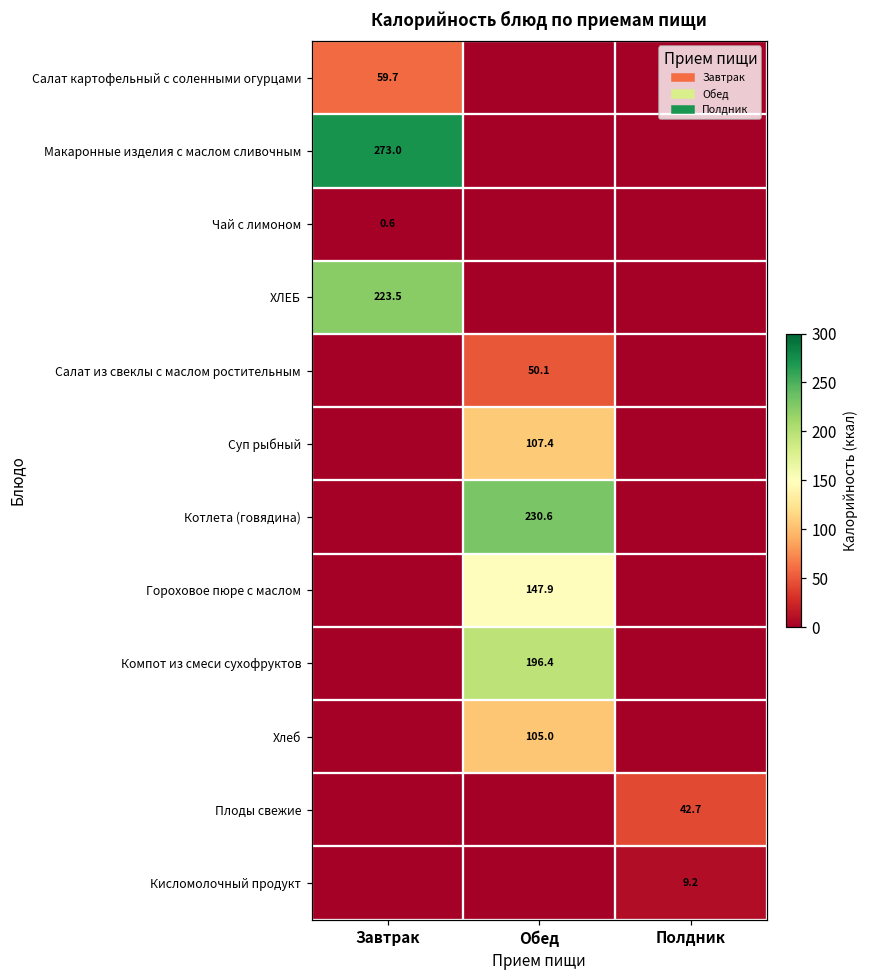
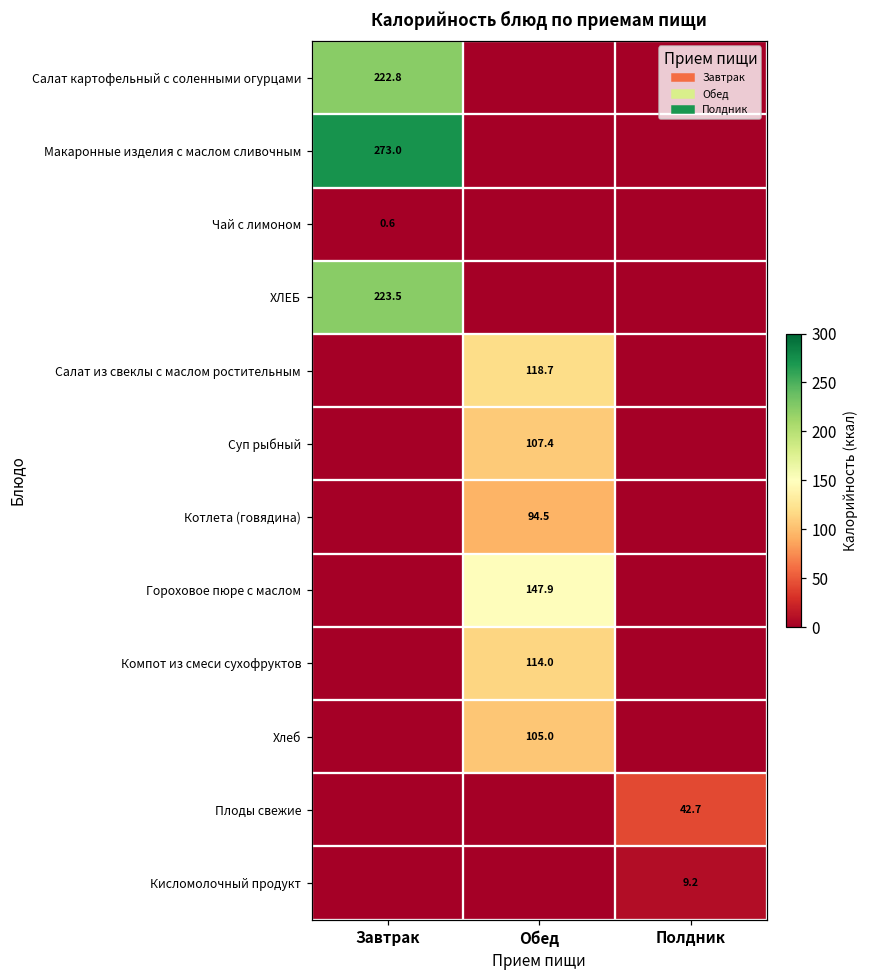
Салат картофельный с соленными огурцами, Завтрак: 59.7 -> 222.8
Салат из свеклы с маслом ростительным, Обед: 50.1 -> 118.7
Котлета (говядина), Обед: 230.6 -> 94.5
Компот из смеси сухофруктов, Обед: 196.4 -> 114.0
